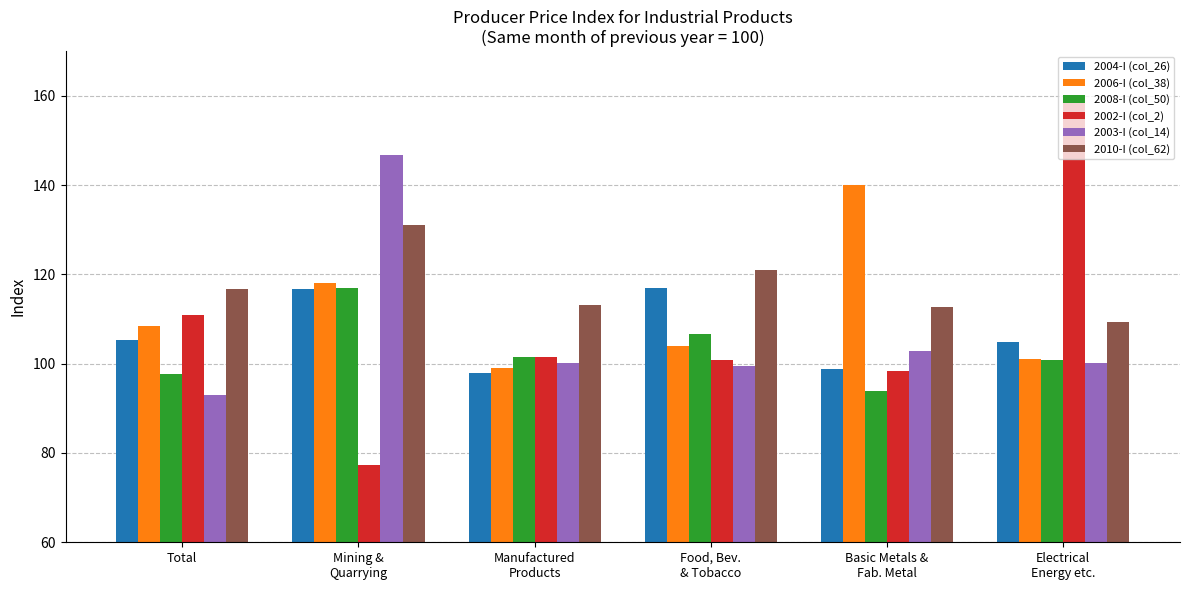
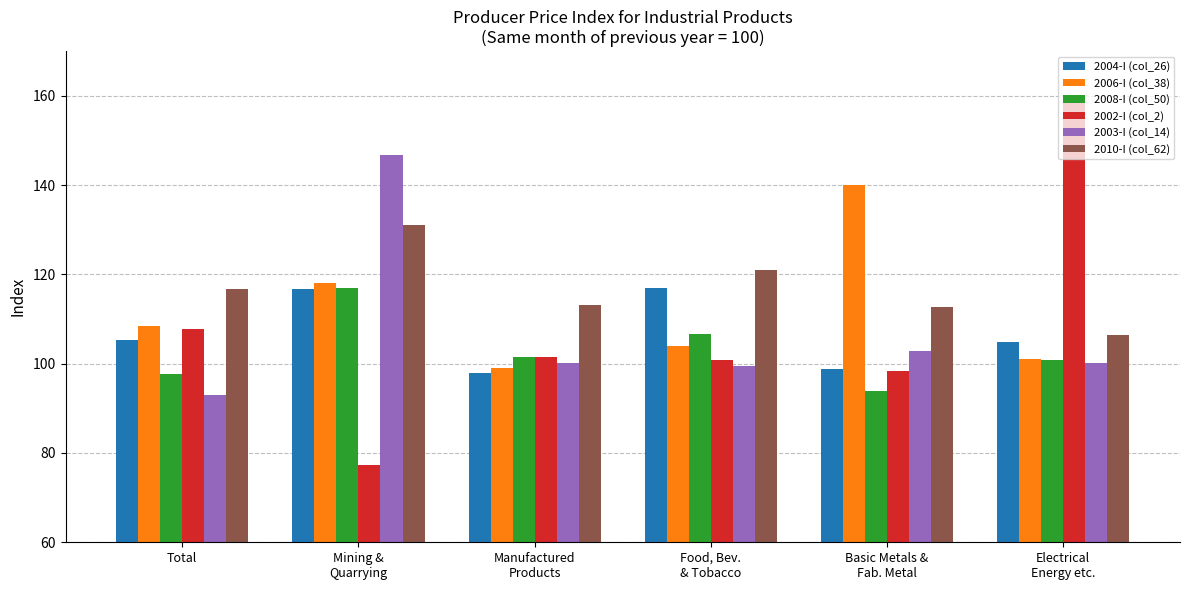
2002-I (col_2), Total: 111 -> 108
2010-I (col_62), Electrical Energy etc.: 109 -> 106
